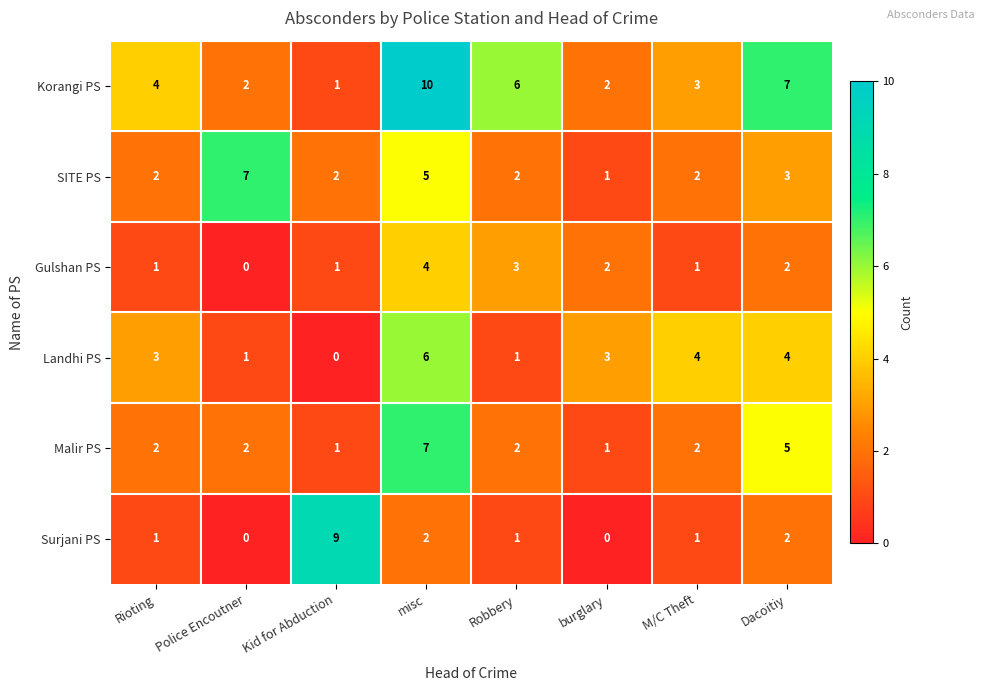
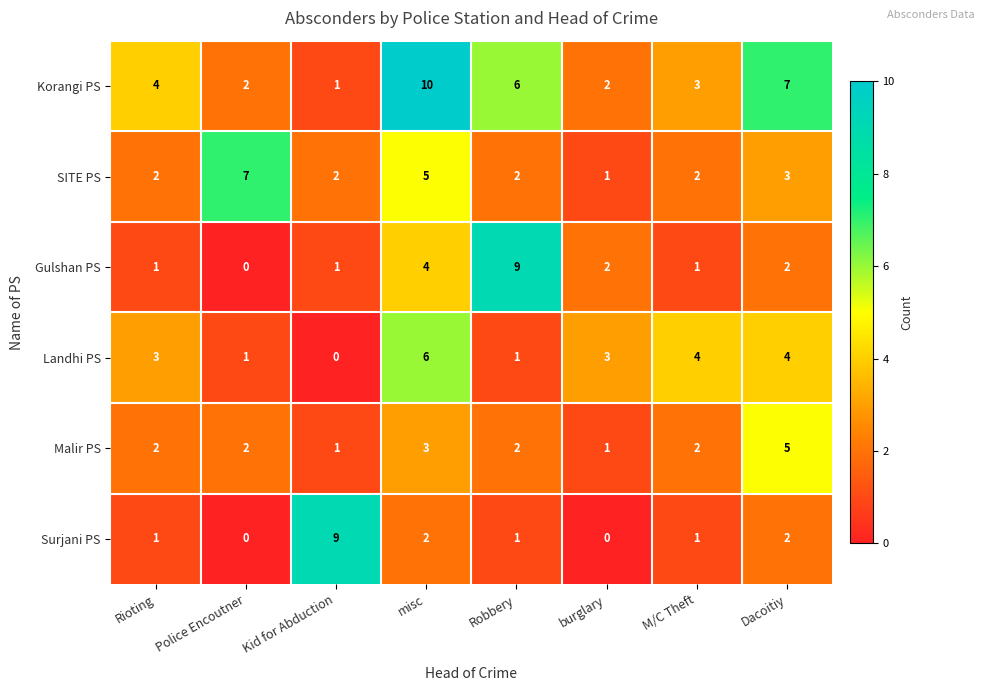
Gulshan PS, Robbery: 3 -> 9
Malir PS, misc: 7 -> 3
